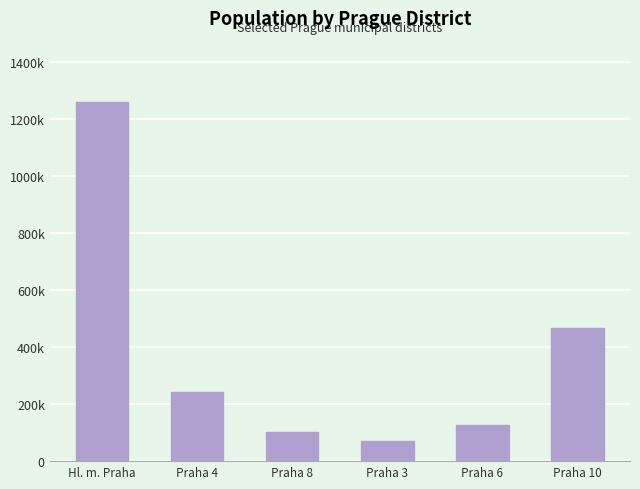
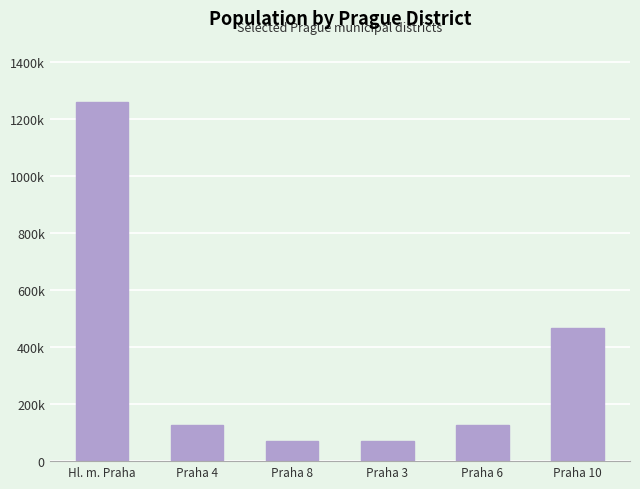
Praha 4: 240000 -> 130000
Praha 8: 100000 -> 70000
